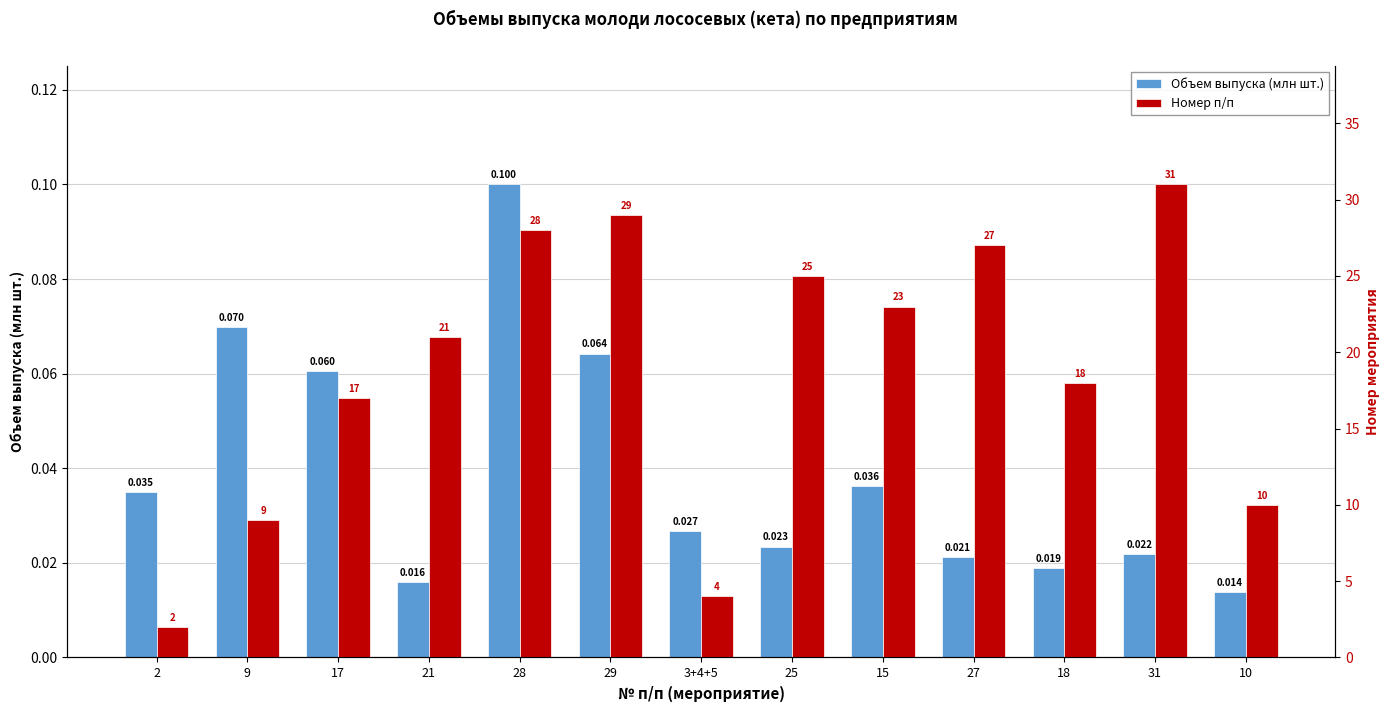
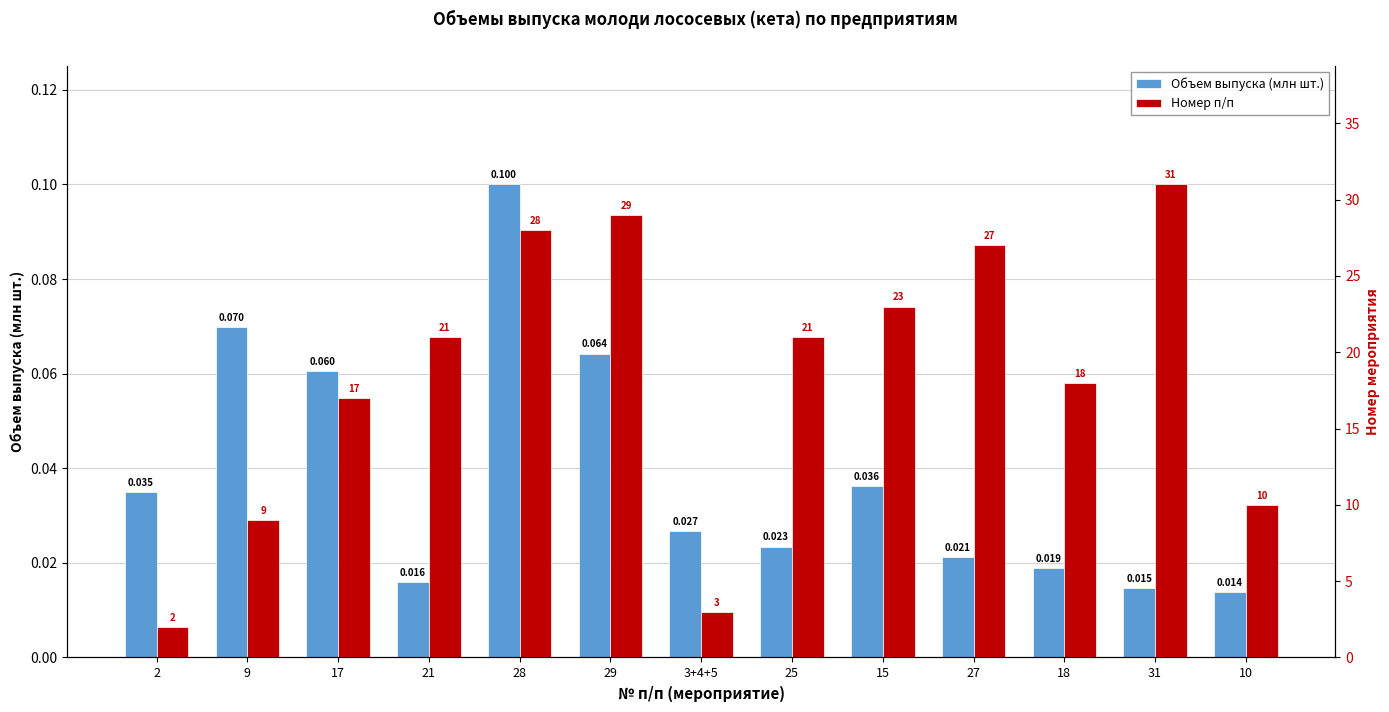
Объем выпуска (млн шт.), 31: 0.022 -> 0.015
Номер п/п, 3+4+5: 4 -> 3
Номер п/п, 25: 25 -> 21
